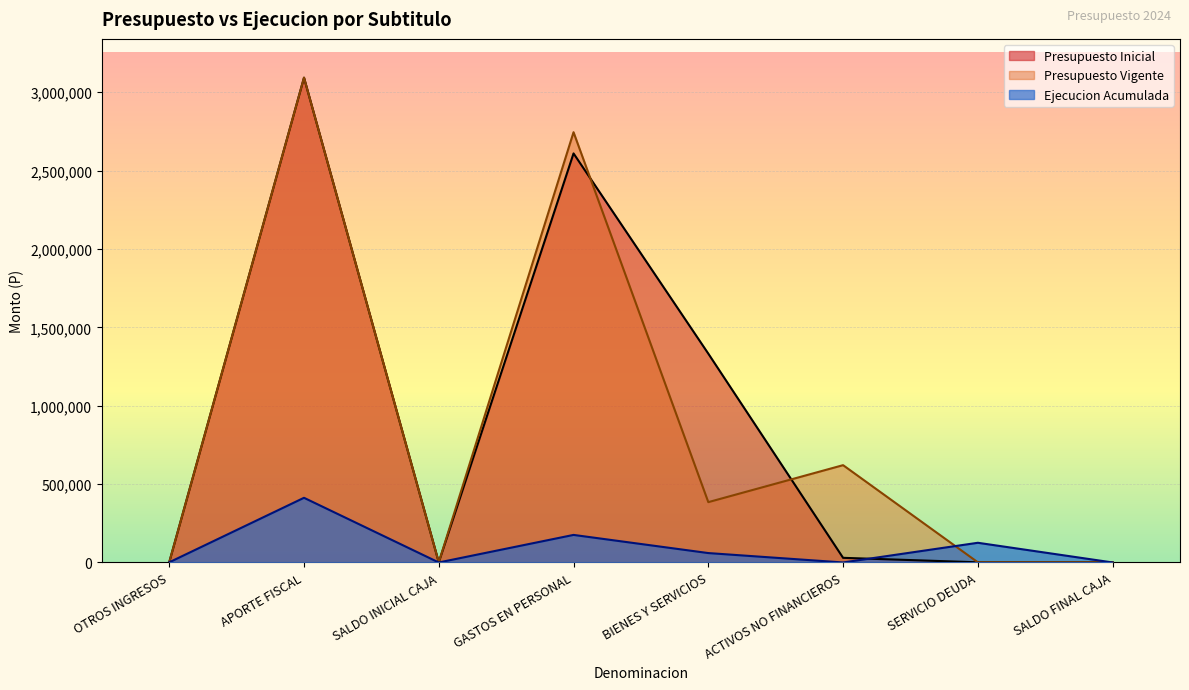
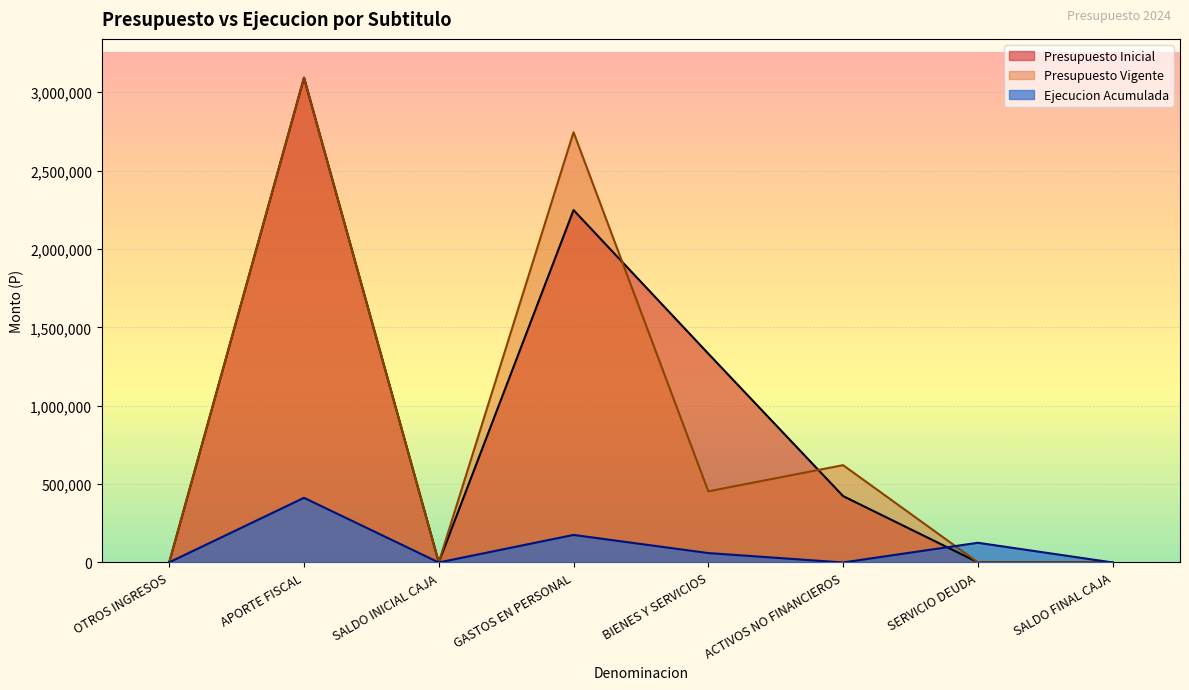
Presupuesto Inicial, GASTOS EN PERSONAL: 2,610,000 -> 2,250,000
Presupuesto Vigente, BIENES Y SERVICIOS: 380,000 -> 450,000
Presupuesto Inicial, ACTIVOS NO FINANCIEROS: 30,000 -> 420,000
